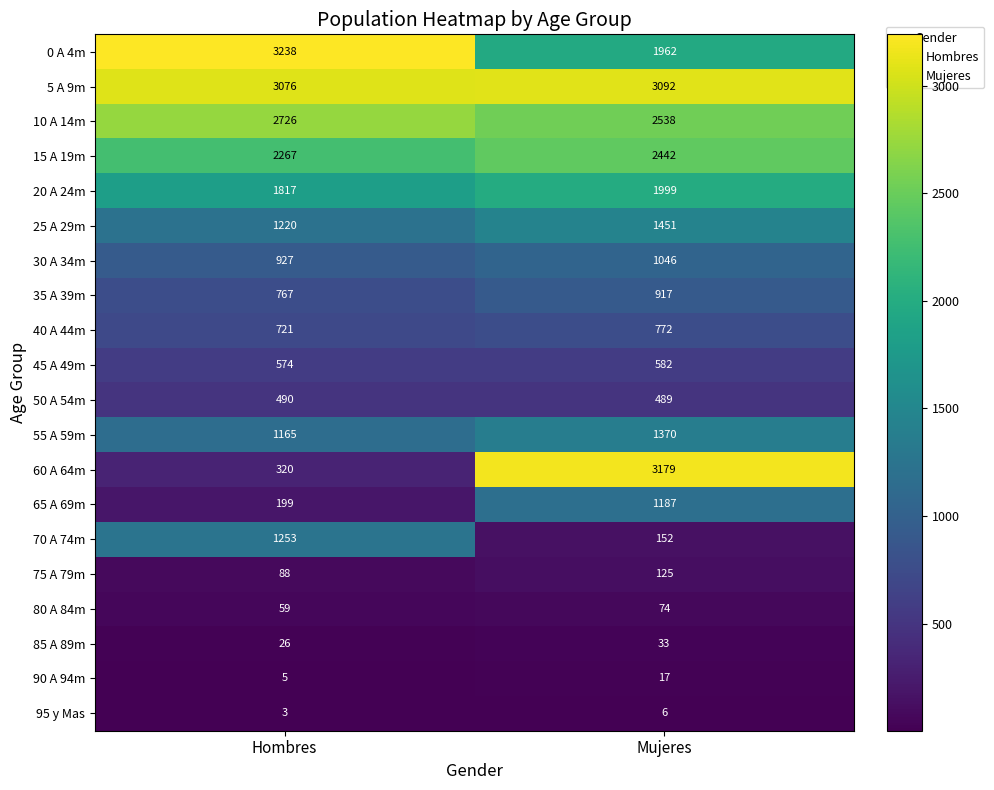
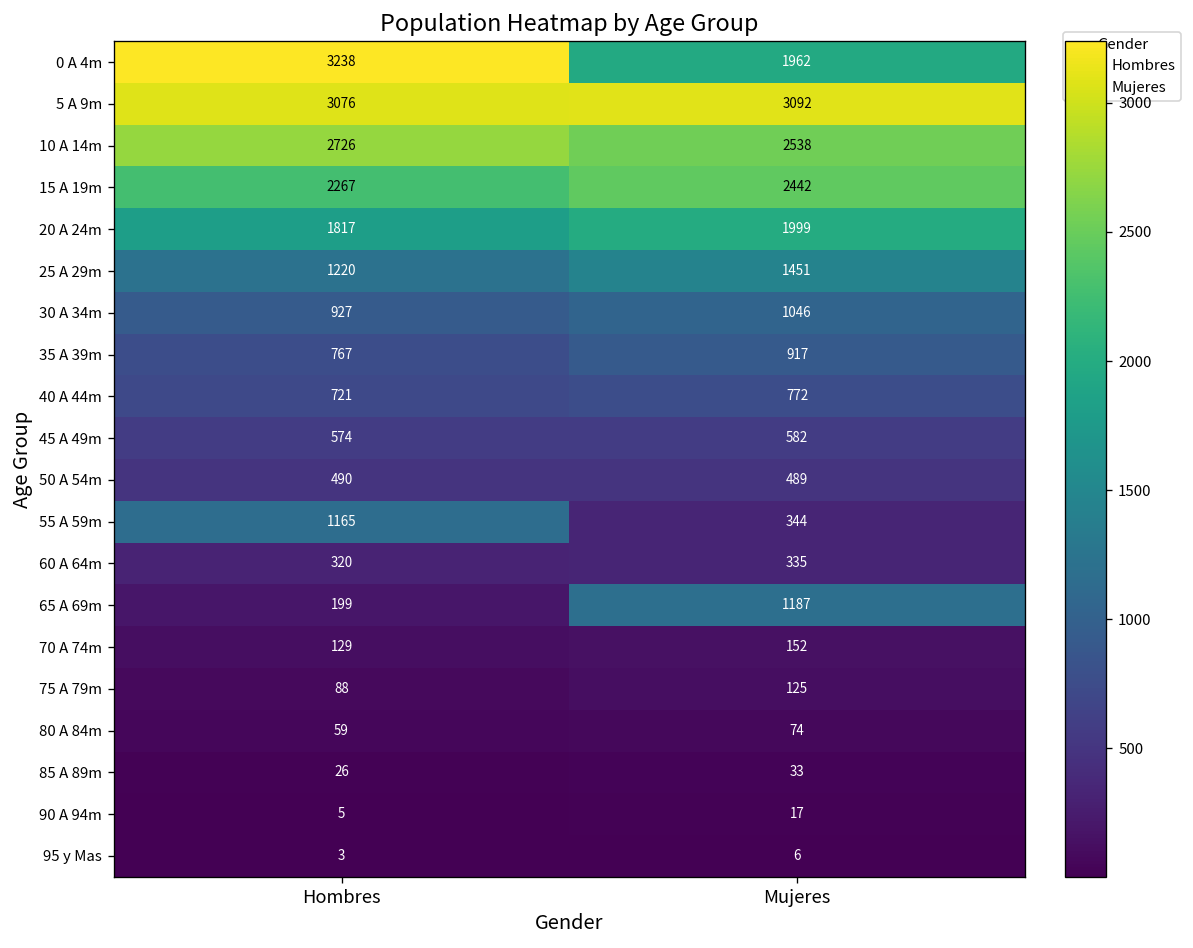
55 A 59m, Mujeres: 1370 -> 344
60 A 64m, Mujeres: 3179 -> 335
70 A 74m, Hombres: 1253 -> 129
